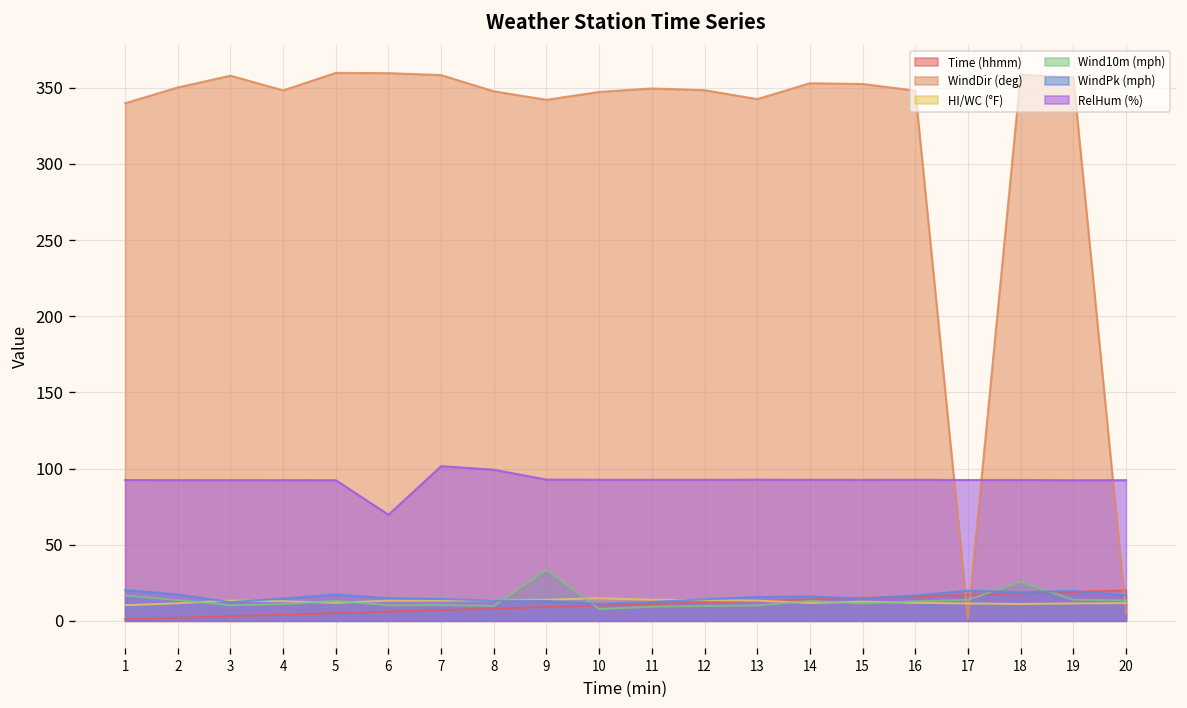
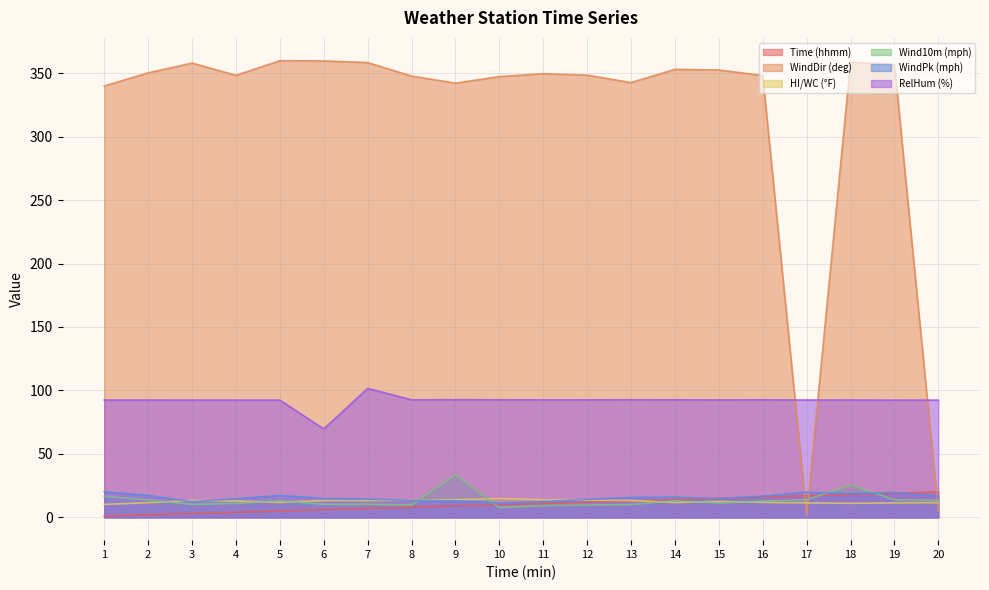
RelHum (%), 8: 99 -> 93
